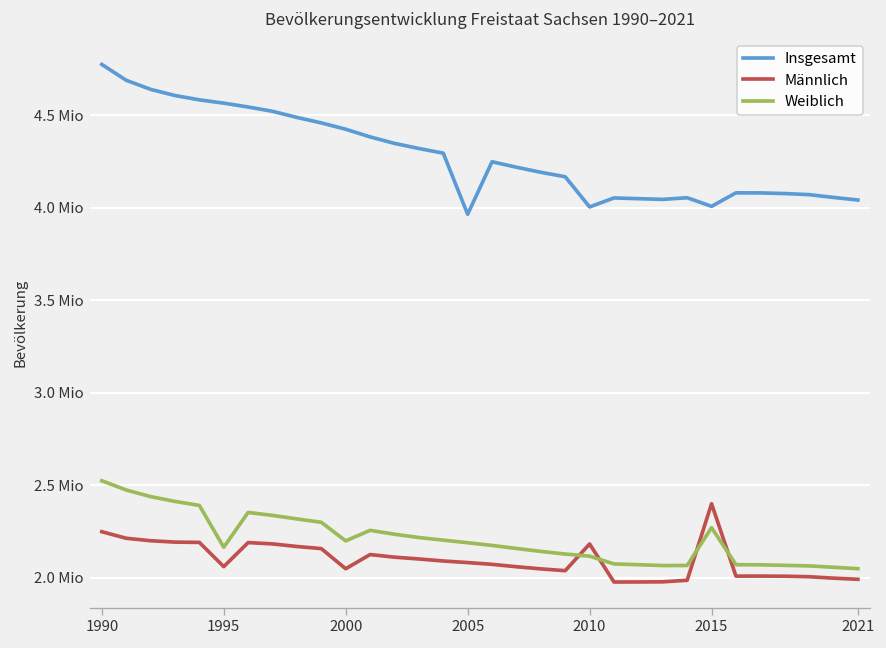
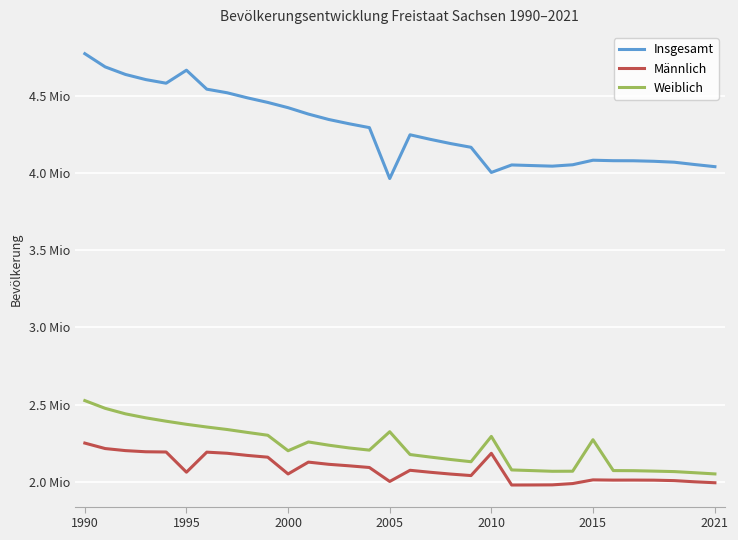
Insgesamt, 1995: 4.57 Mio -> 4.67 Mio
Weiblich, 1995: 2.17 Mio -> 2.37 Mio
Männlich, 2005: 2.08 Mio -> 2.00 Mio
Weiblich, 2005: 2.19 Mio -> 2.32 Mio
Weiblich, 2010: 2.12 Mio -> 2.29 Mio
Insgesamt, 2015: 4.01 Mio -> 4.08 Mio
Männlich, 2015: 2.40 Mio -> 2.01 Mio
